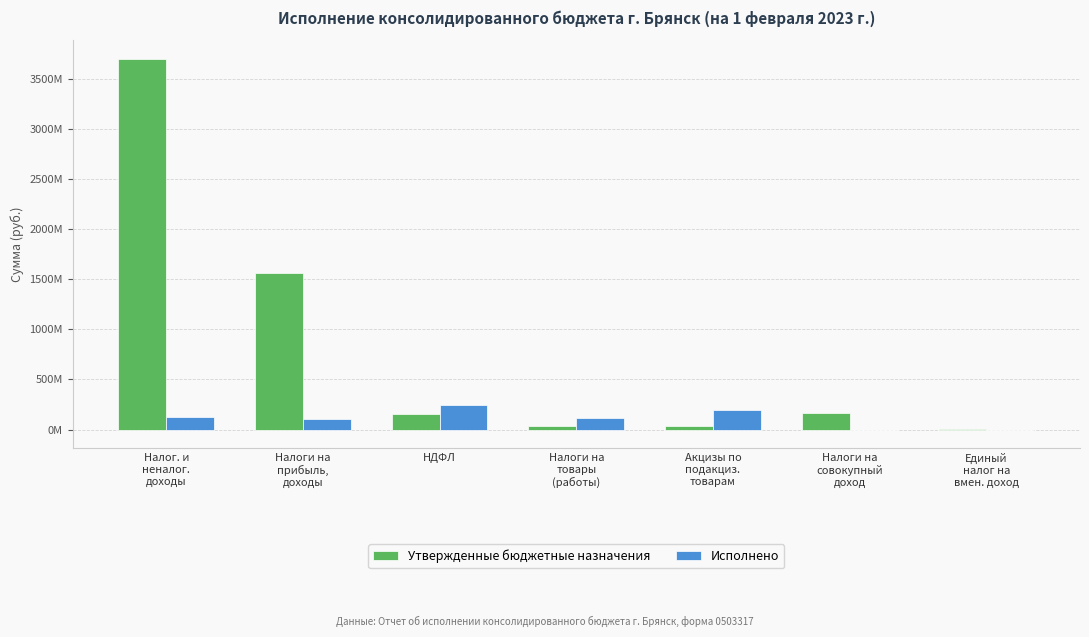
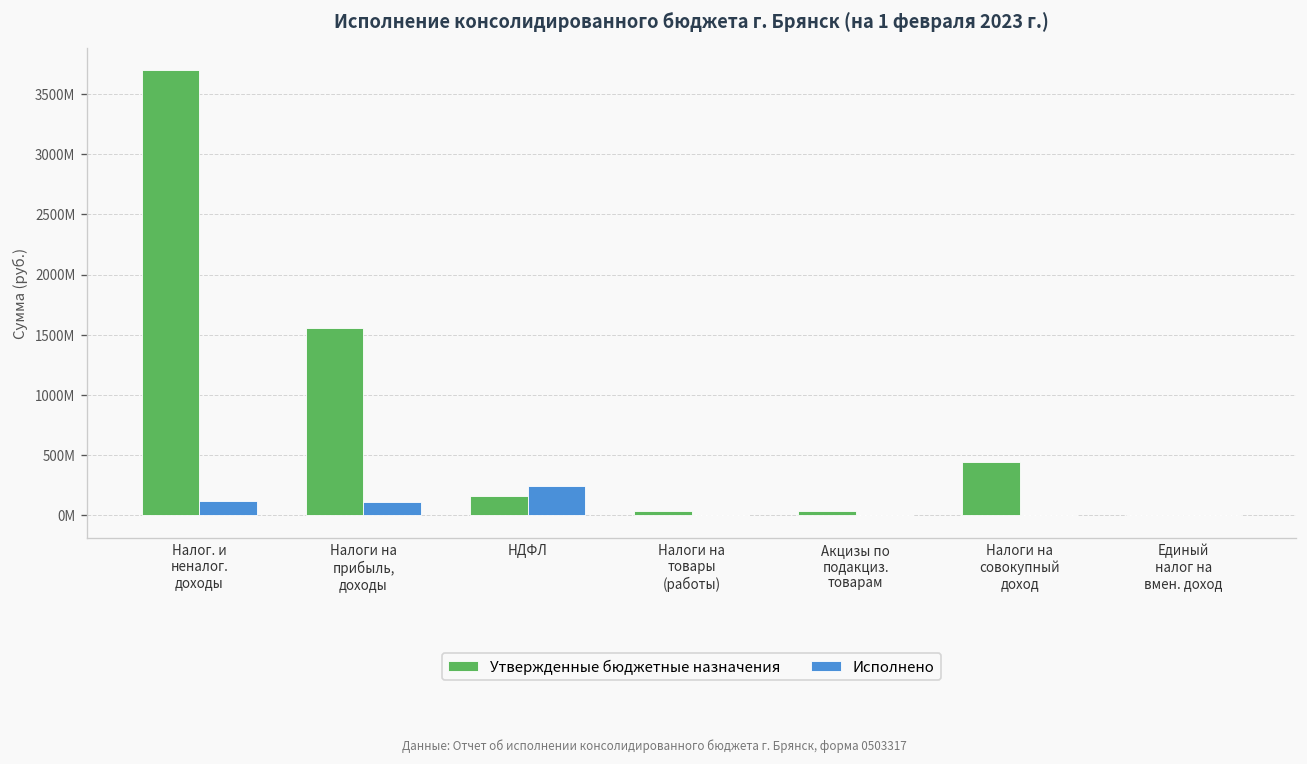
Исполнено, Налоги на товары (работы): 120000000 -> 0
Исполнено, Акцизы по подакциз. товарам: 200000000 -> 0
Утвержденные бюджетные назначения, Налоги на совокупный доход: 170000000 -> 440000000
